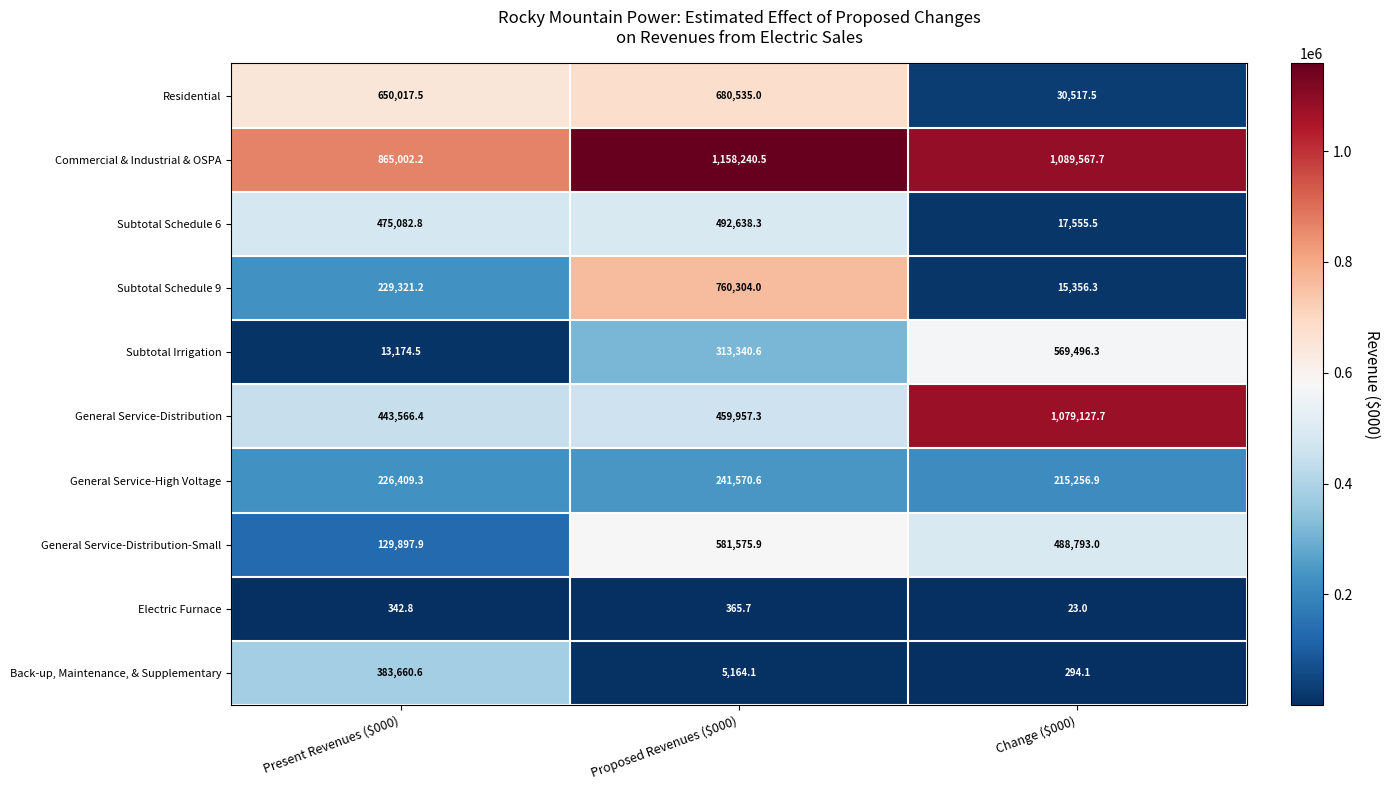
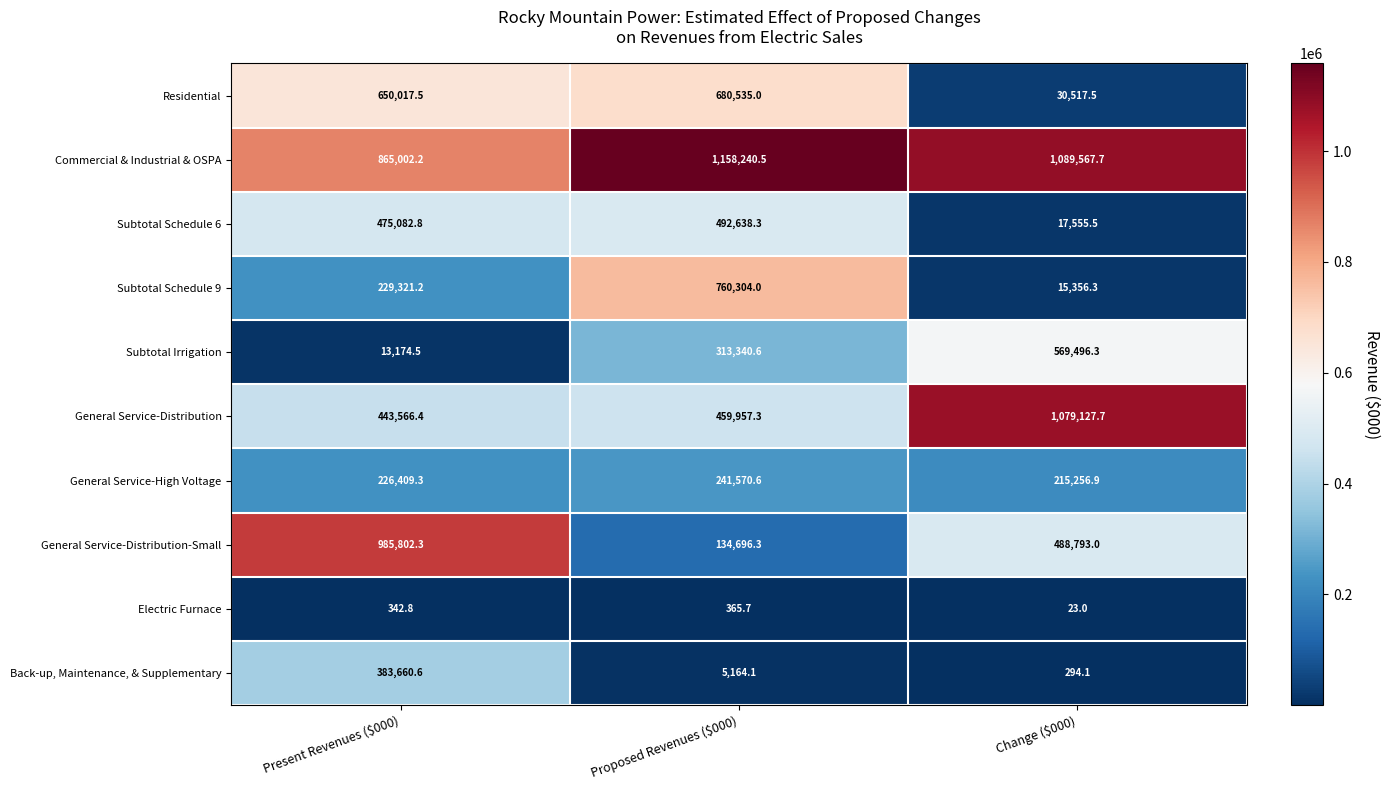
General Service-Distribution-Small, Present Revenues ($000): 129,897.9 -> 985,802.3
General Service-Distribution-Small, Proposed Revenues ($000): 581,575.9 -> 134,696.3
